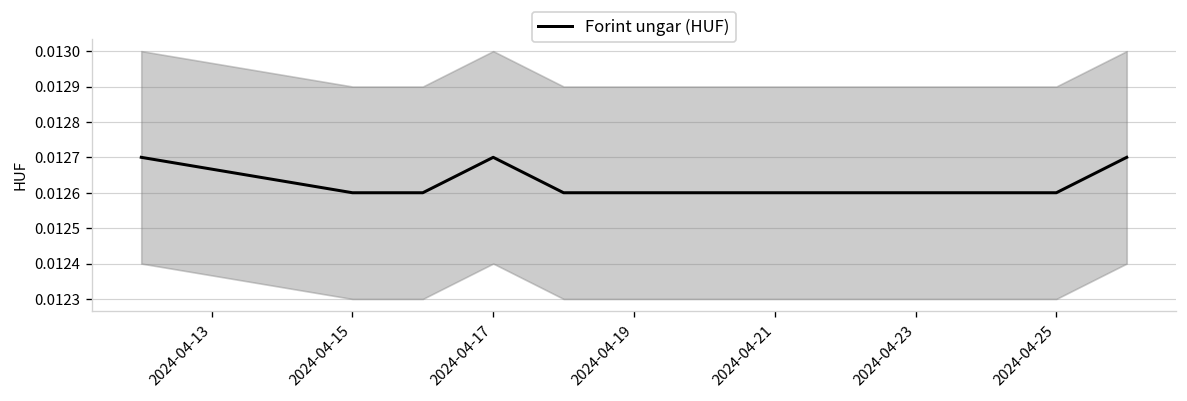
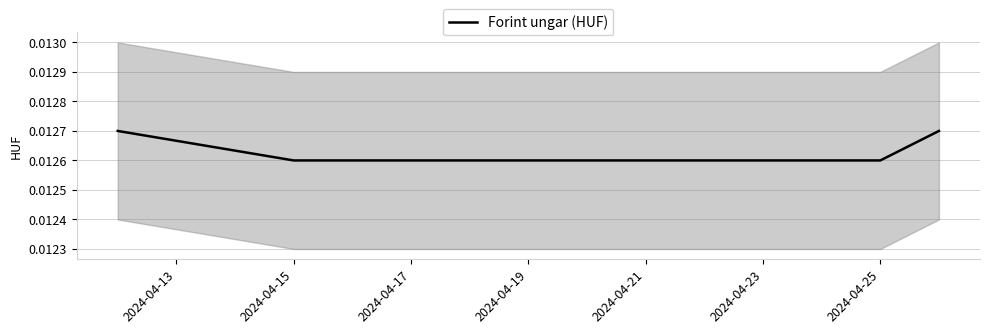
Forint ungar (HUF), 2024-04-17: 0.0127 -> 0.0126
